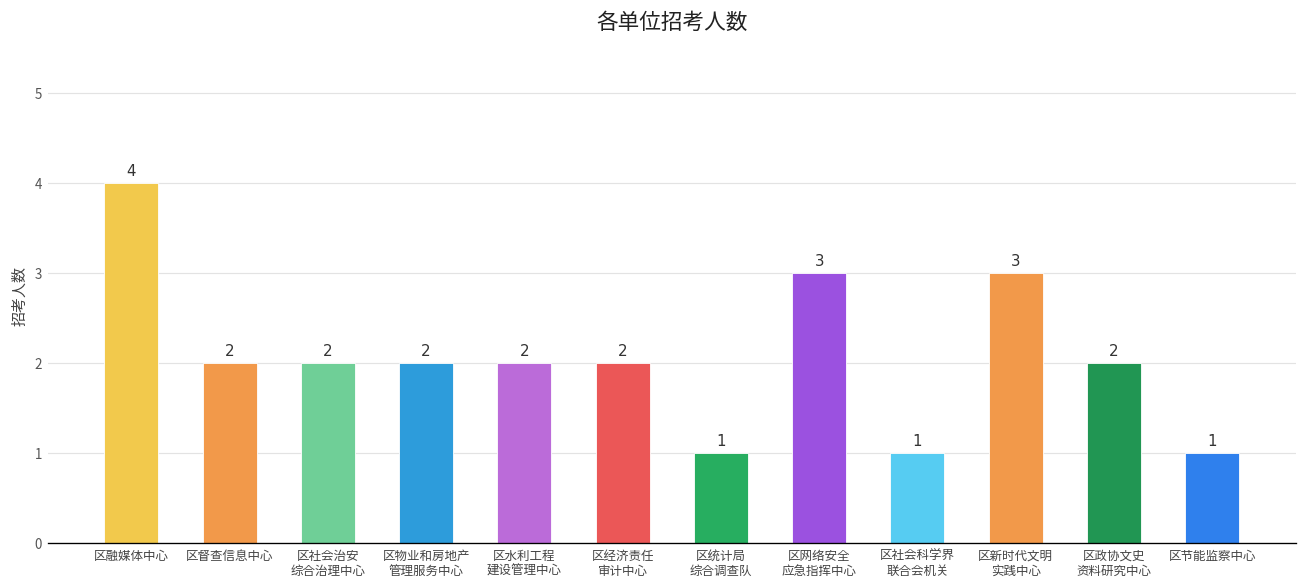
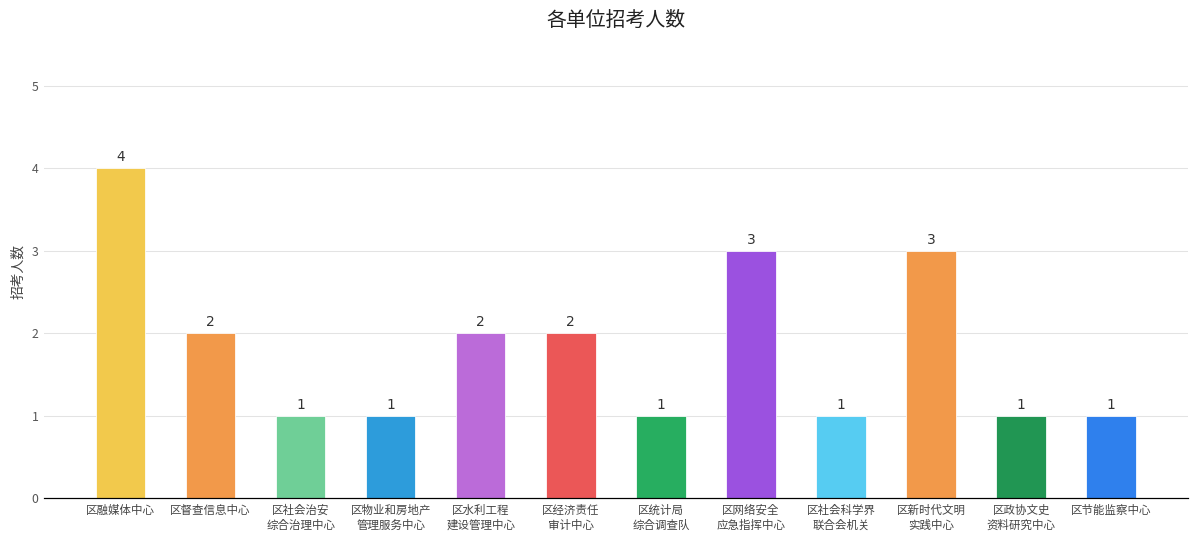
区社会治安 综合治理中心: 2 -> 1
区物业和房地产 管理服务中心: 2 -> 1
区政协文史 资料研究中心: 2 -> 1
